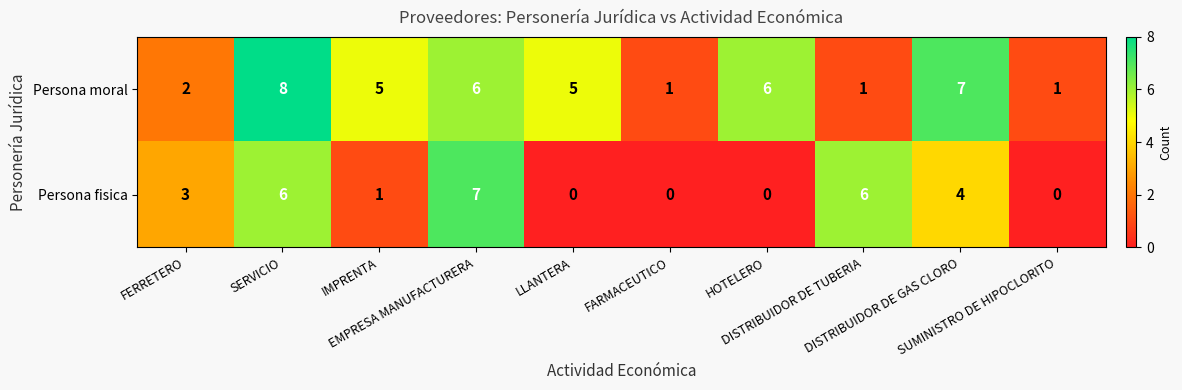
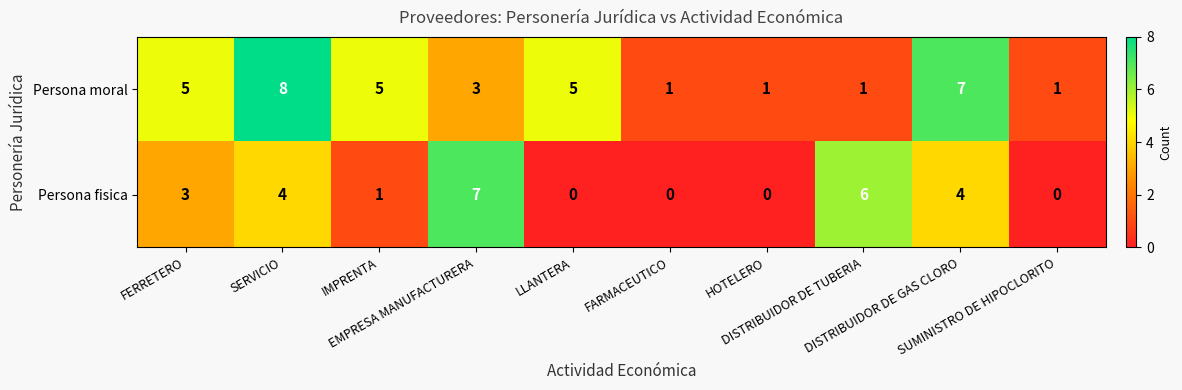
Persona moral, FERRETERO: 2 -> 5
Persona moral, EMPRESA MANUFACTURERA: 6 -> 3
Persona moral, HOTELERO: 6 -> 1
Persona fisica, SERVICIO: 6 -> 4
